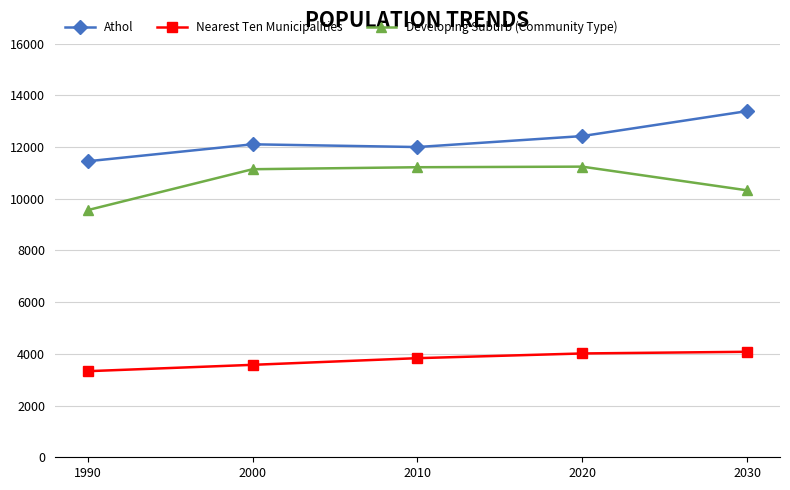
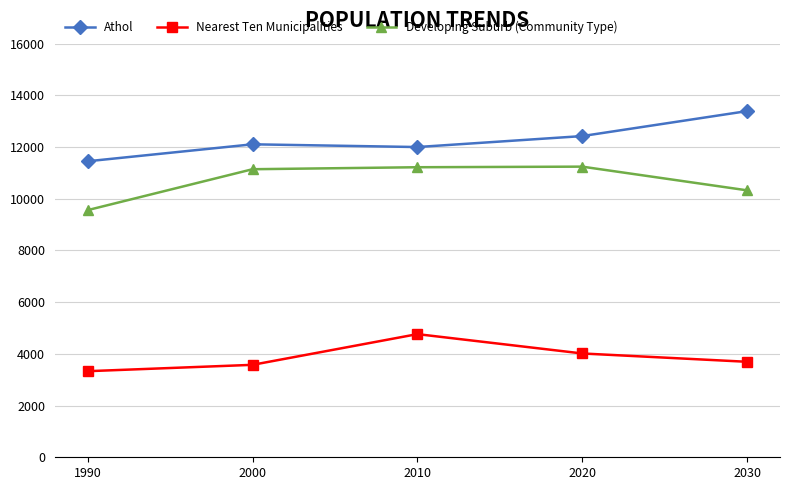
Nearest Ten Municipalities, 2010: 3800 -> 4800
Nearest Ten Municipalities, 2030: 4100 -> 3700
